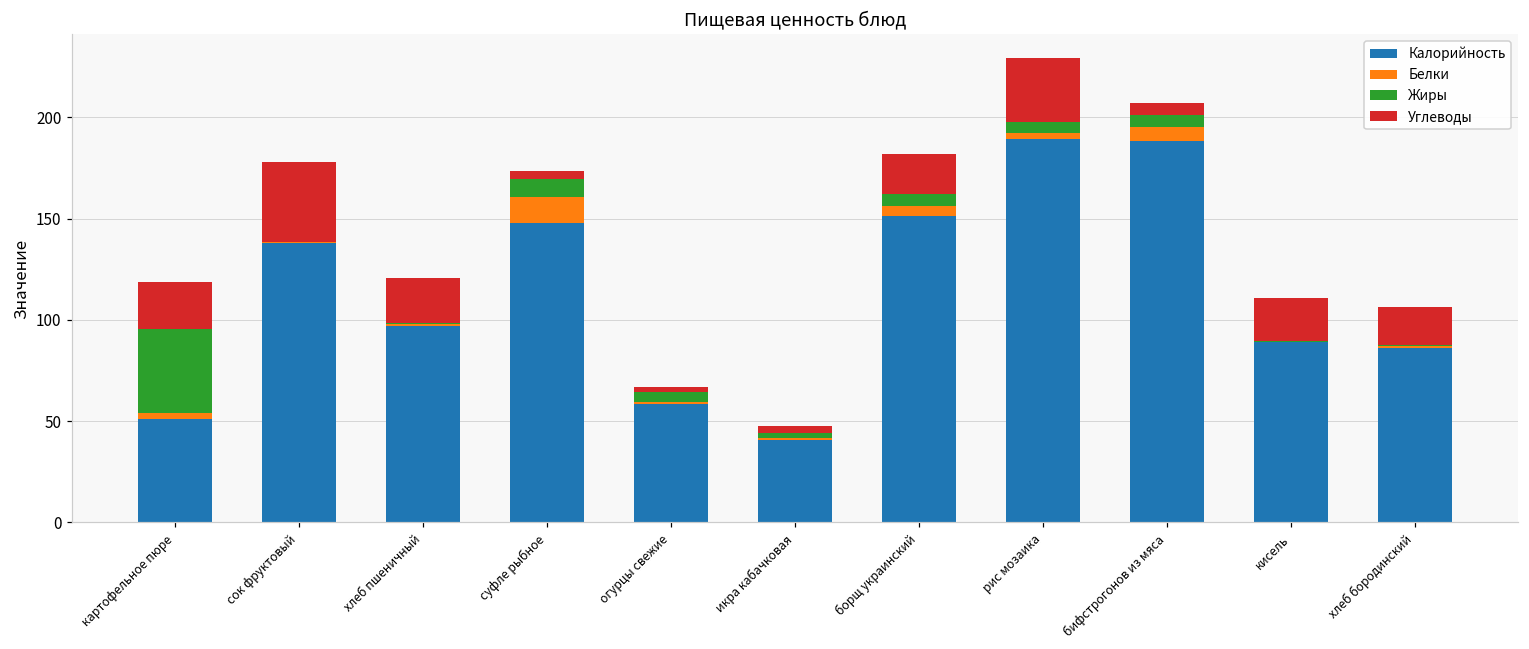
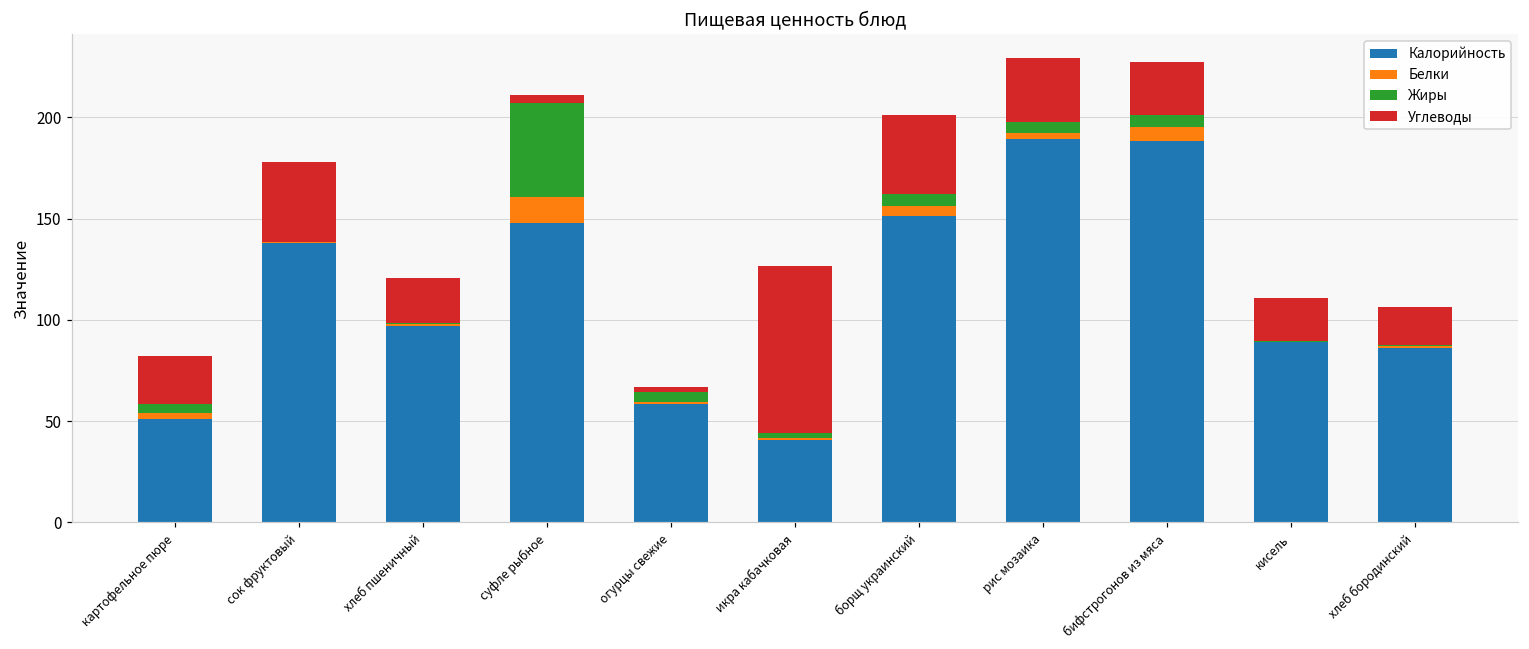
Жиры, картофельное пюре: 41 -> 4
Жиры, суфле рыбное: 9 -> 47
Углеводы, икра кабачковая: 3 -> 82
Углеводы, борщ украинский: 20 -> 39
Углеводы, бифстрогонов из мяса: 6 -> 26
